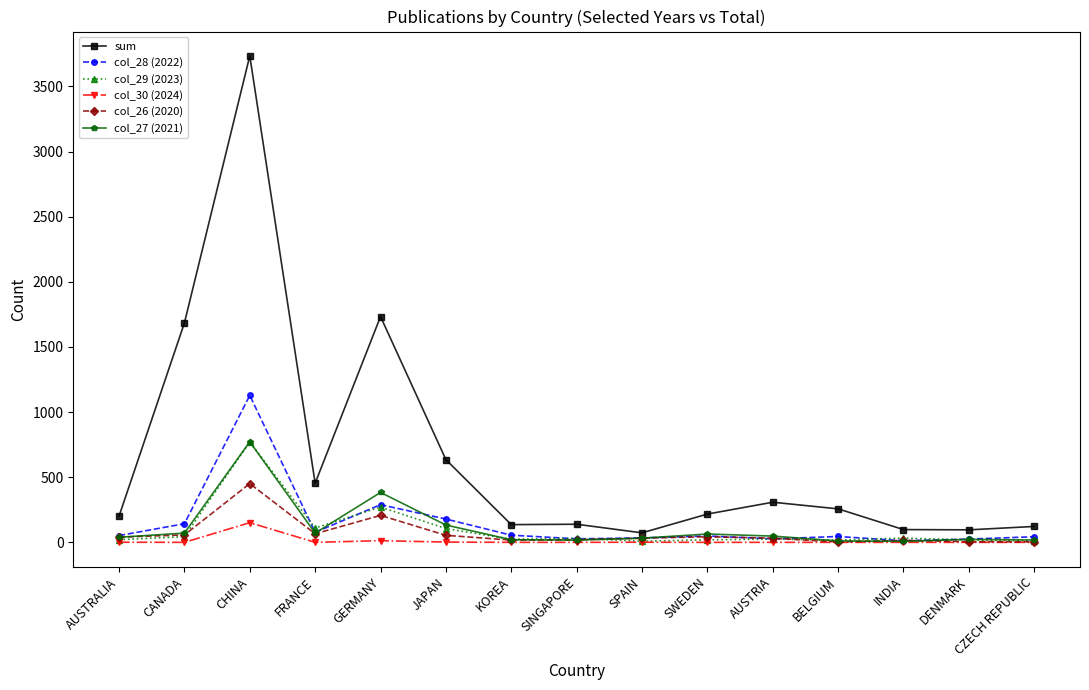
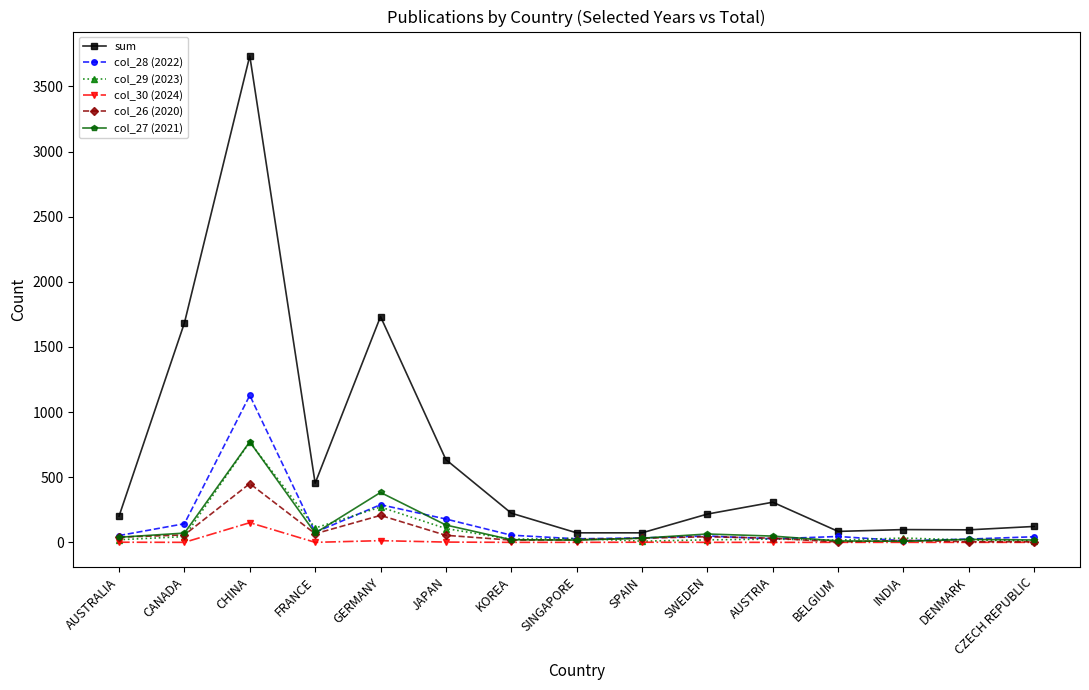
sum, KOREA: 140 -> 220
sum, SINGAPORE: 140 -> 70
sum, BELGIUM: 260 -> 80
